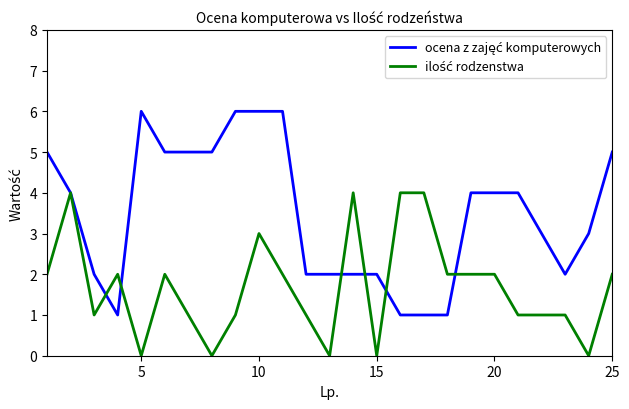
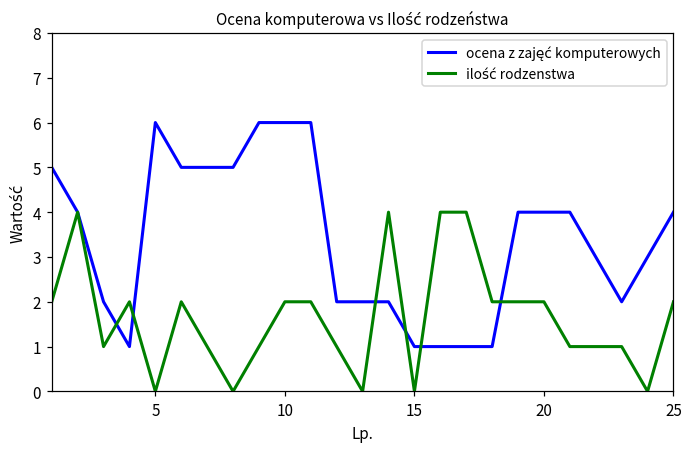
ilość rodzenstwa, 10: 3 -> 2
ocena z zajęć komputerowych, 15: 2 -> 1
ocena z zajęć komputerowych, 25: 5 -> 4
